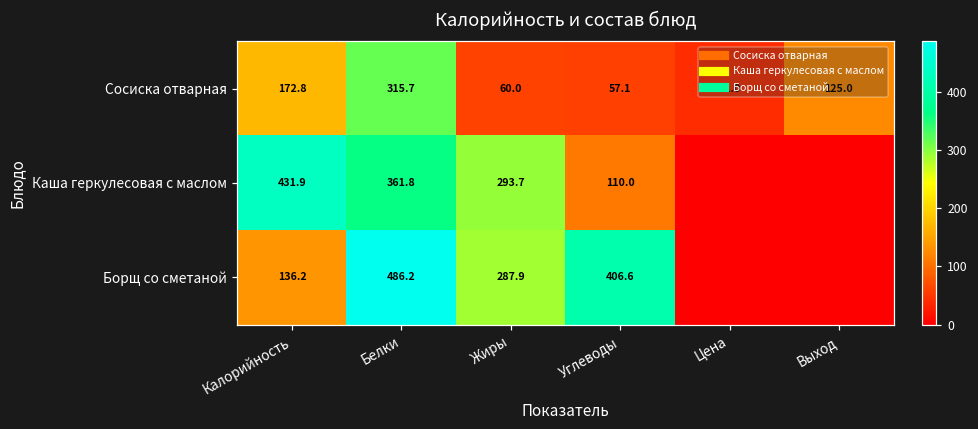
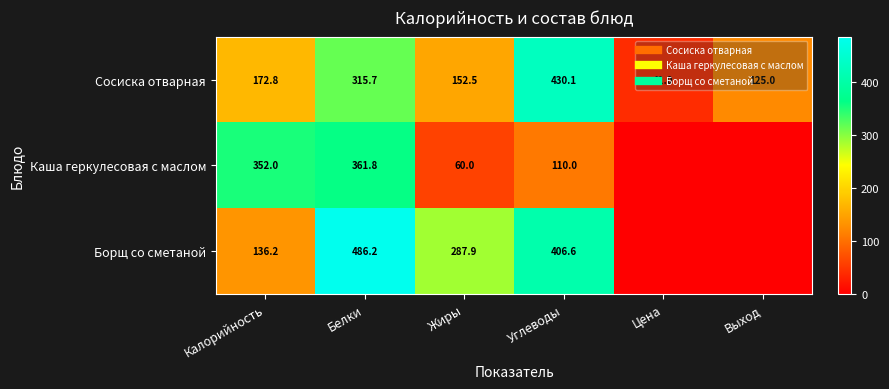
Сосиска отварная, Жиры: 60.0 -> 152.5
Сосиска отварная, Углеводы: 57.1 -> 430.1
Каша геркулесовая с маслом, Калорийность: 431.9 -> 352.0
Каша геркулесовая с маслом, Жиры: 293.7 -> 60.0
